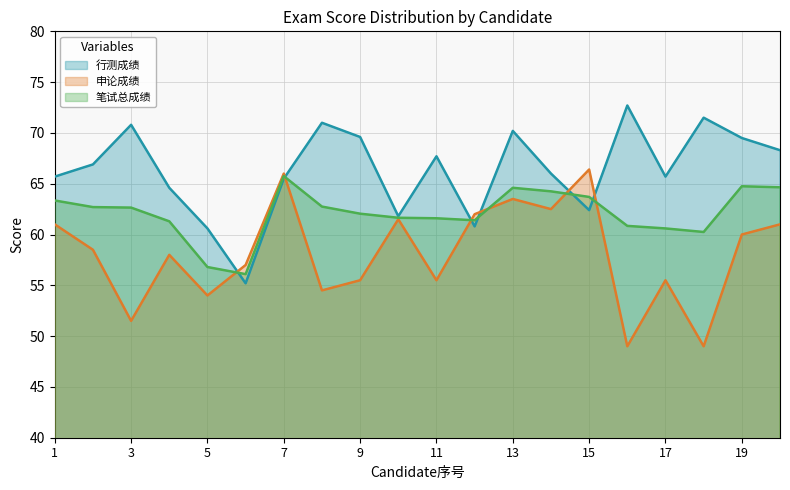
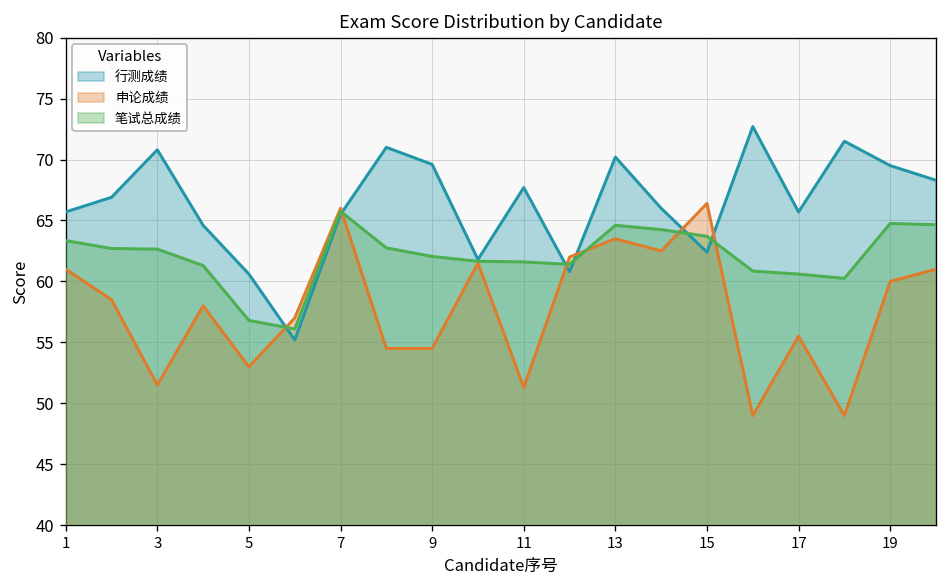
申论成绩, 5: 54 -> 53
申论成绩, 9: 55.5 -> 54.5
申论成绩, 11: 55.5 -> 51.3
